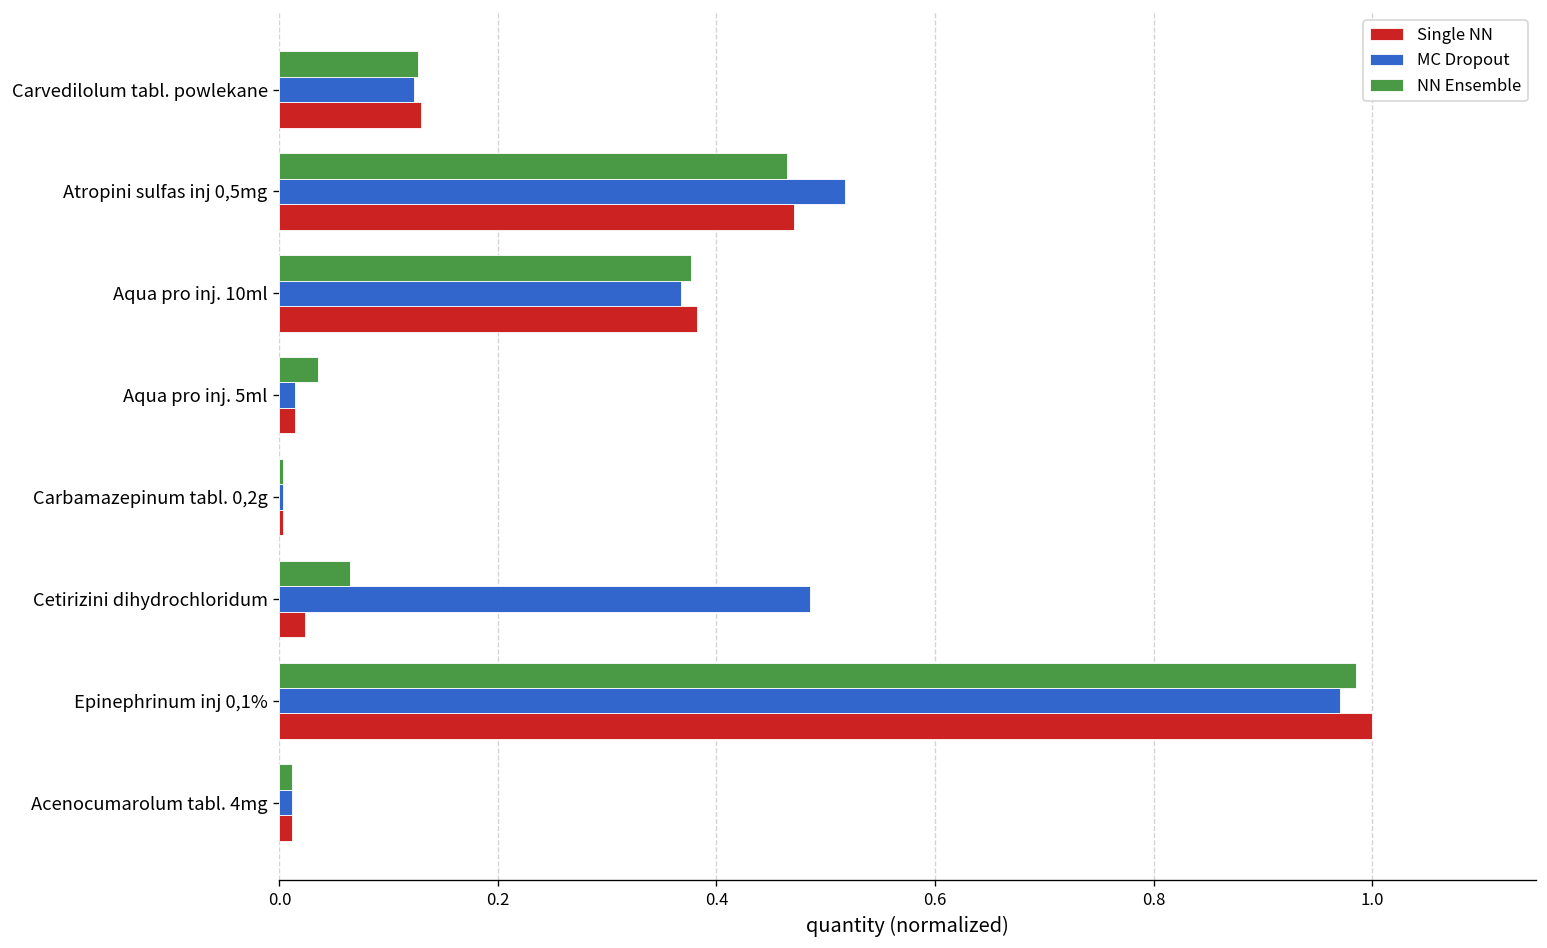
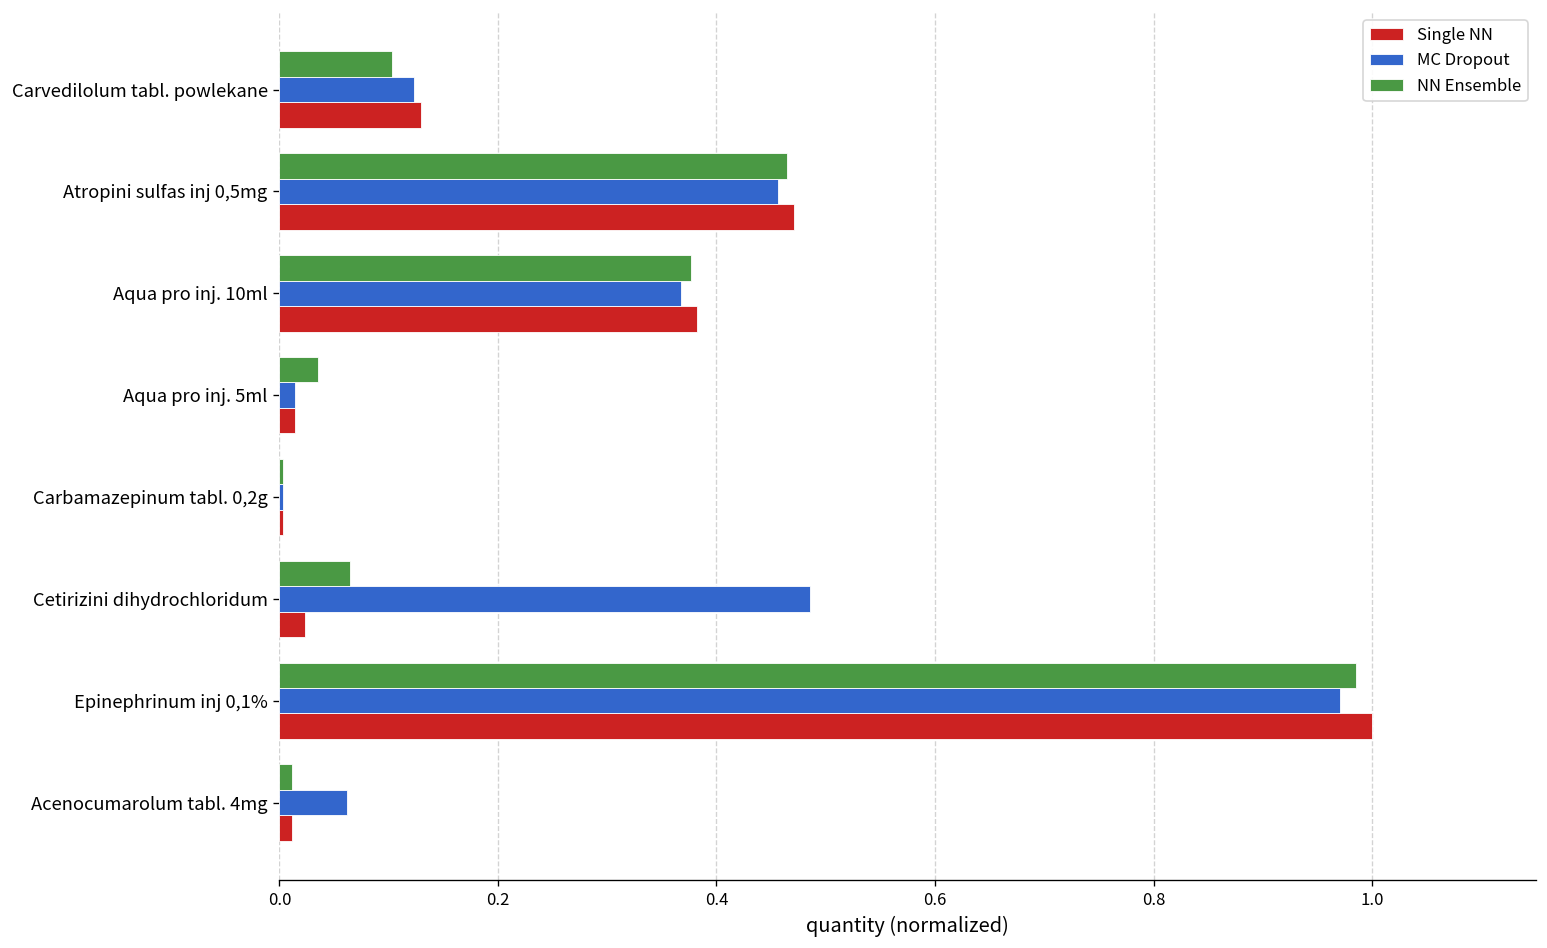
NN Ensemble, Carvedilolum tabl. powlekane: 0.13 -> 0.10
MC Dropout, Atropini sulfas inj 0,5mg: 0.52 -> 0.46
MC Dropout, Acenocumarolum tabl. 4mg: 0.01 -> 0.06
